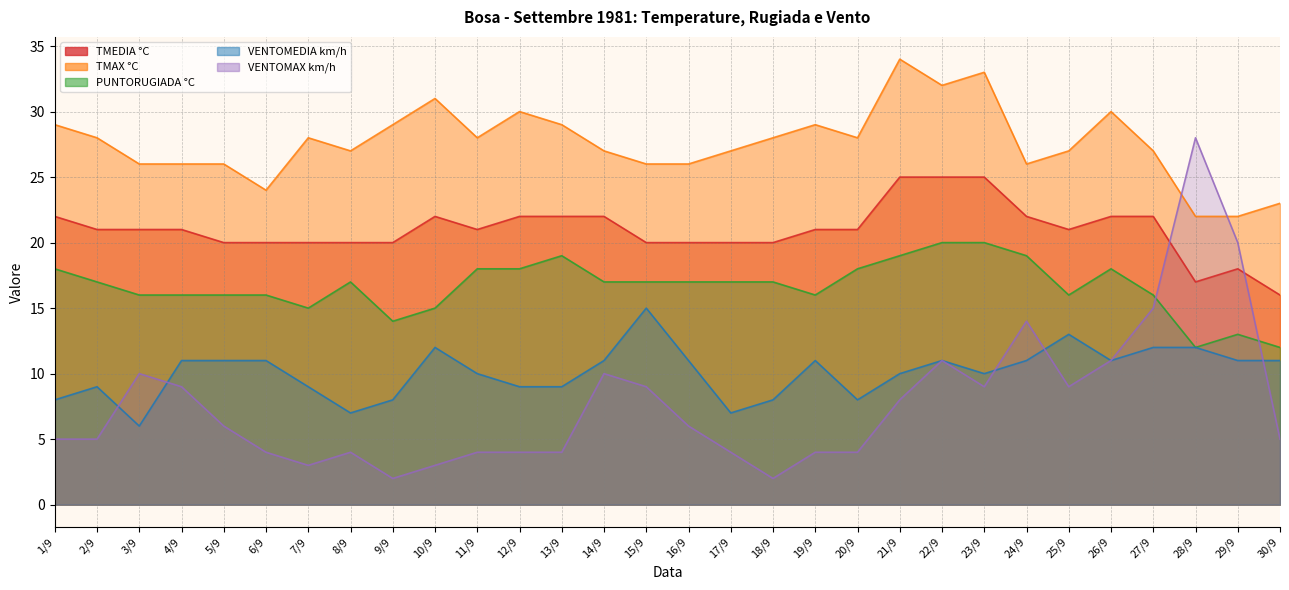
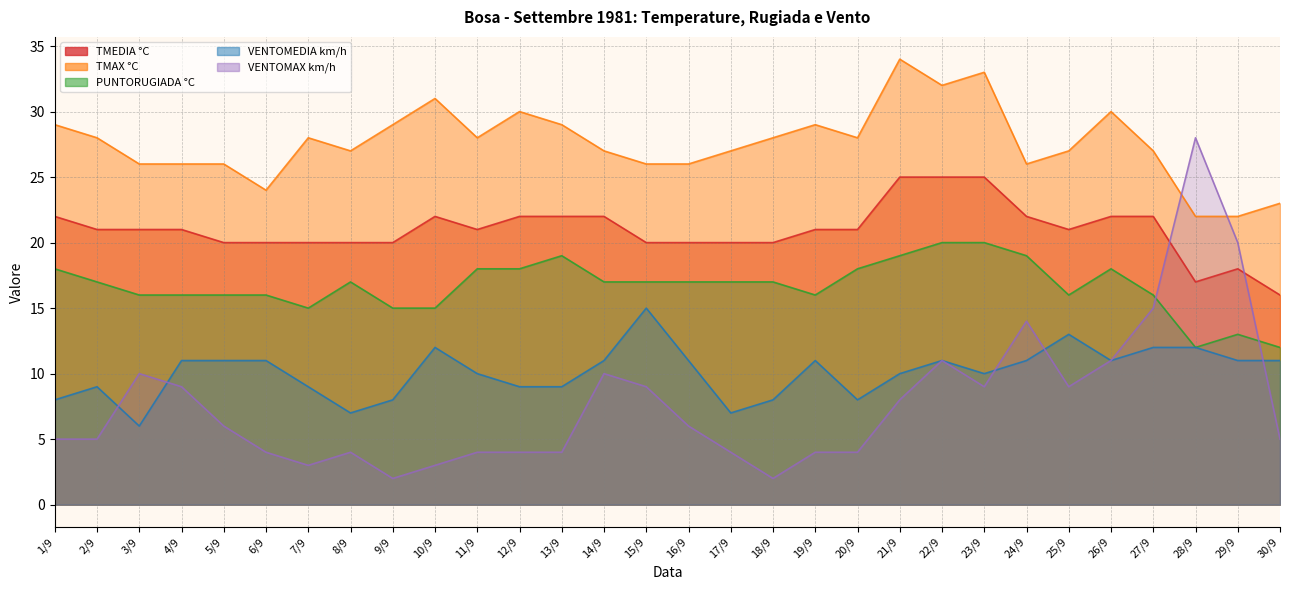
PUNTORUGIADA °C, 9/9: 14 -> 15
